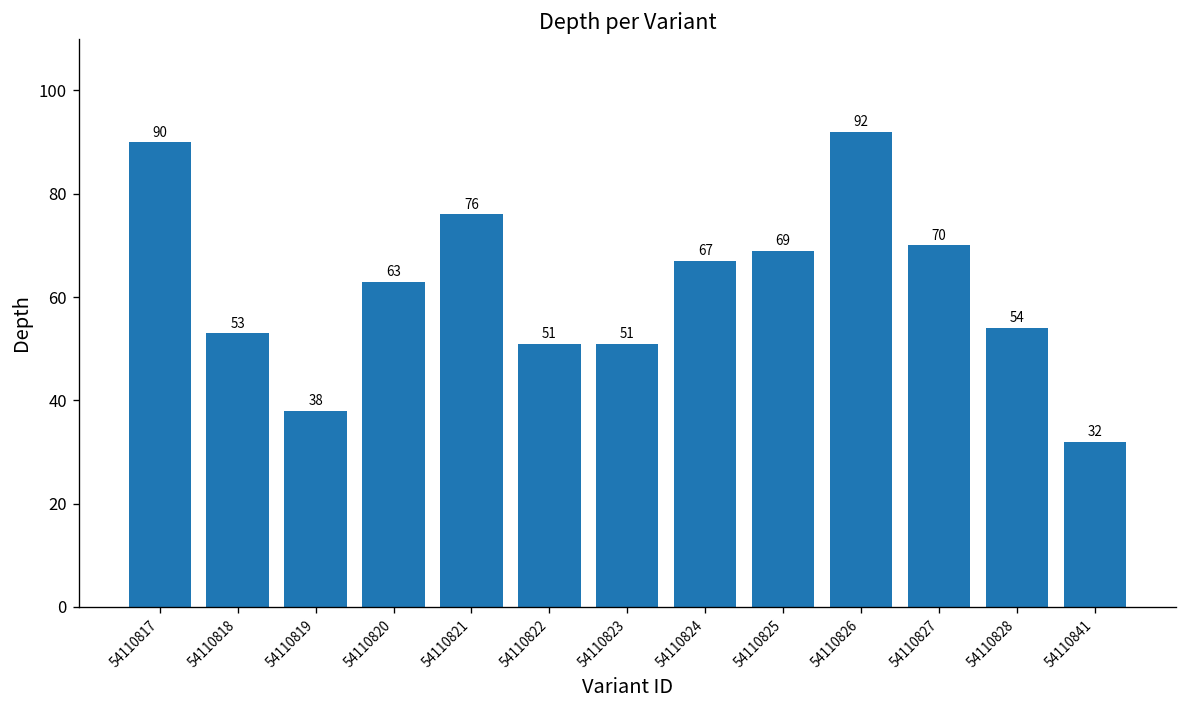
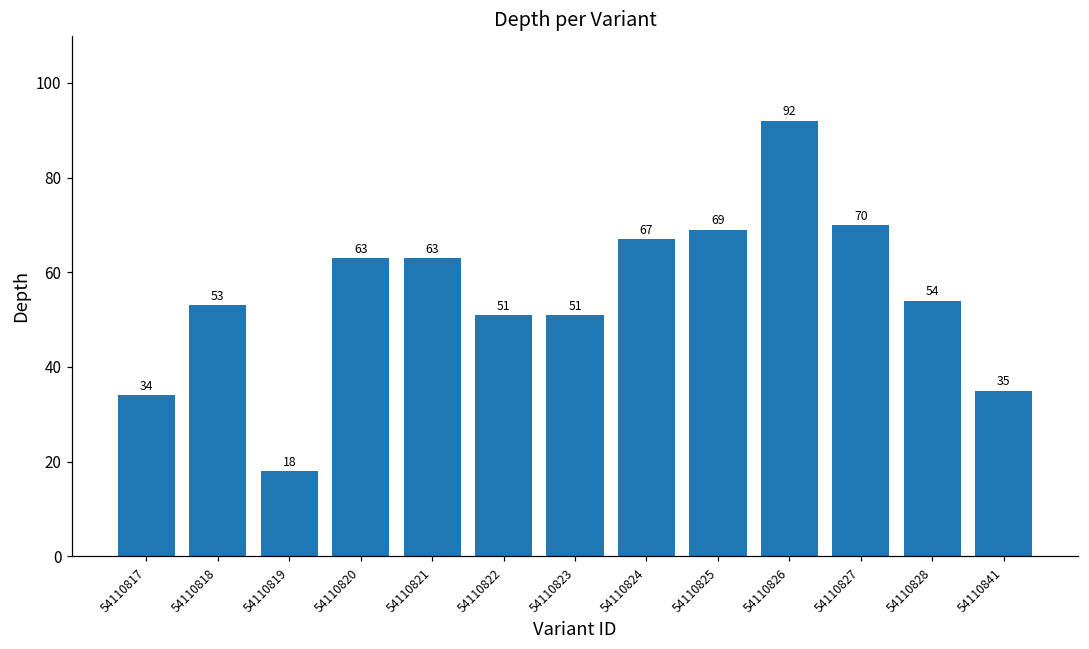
54110817: 90 -> 34
54110819: 38 -> 18
54110821: 76 -> 63
54110841: 32 -> 35
